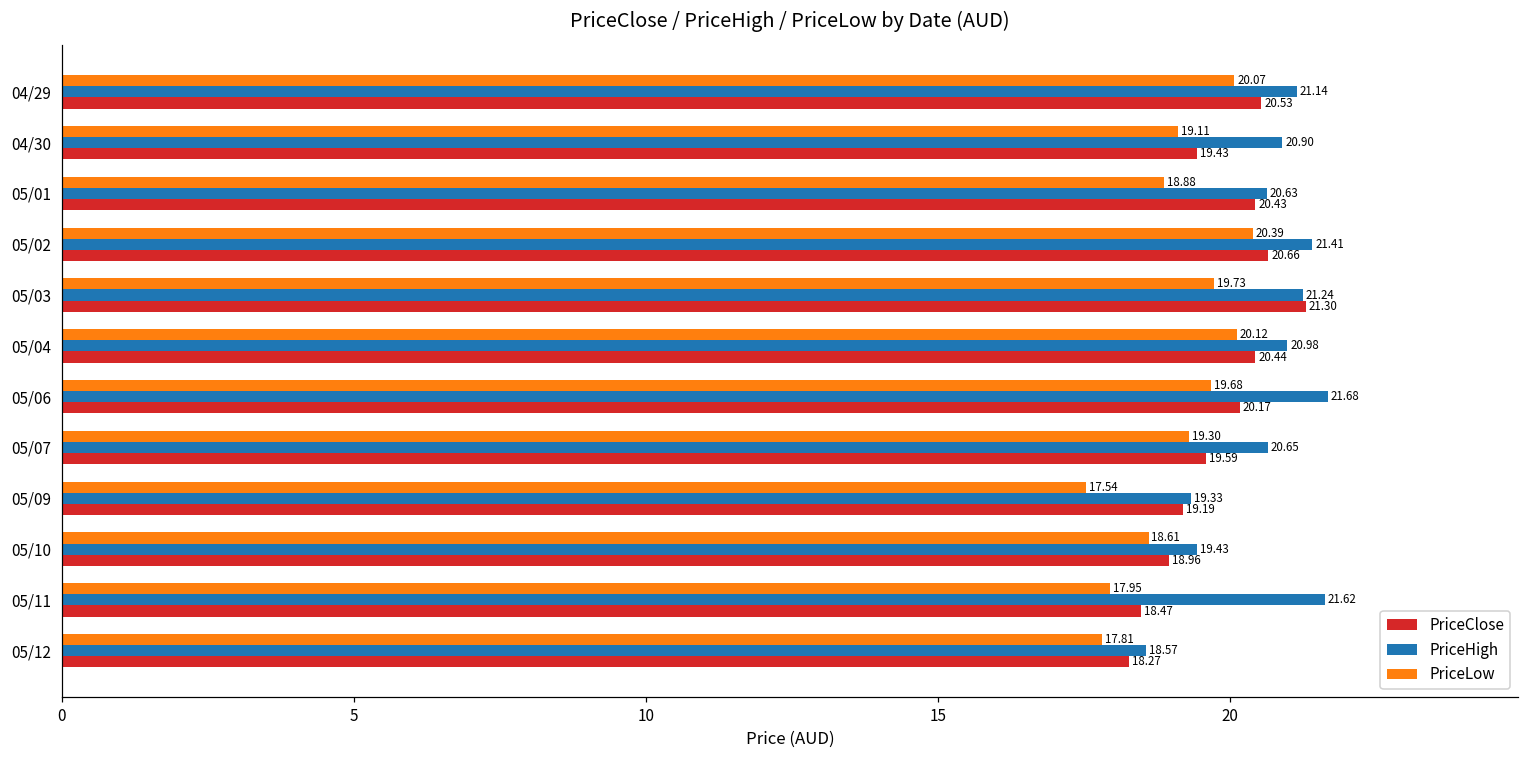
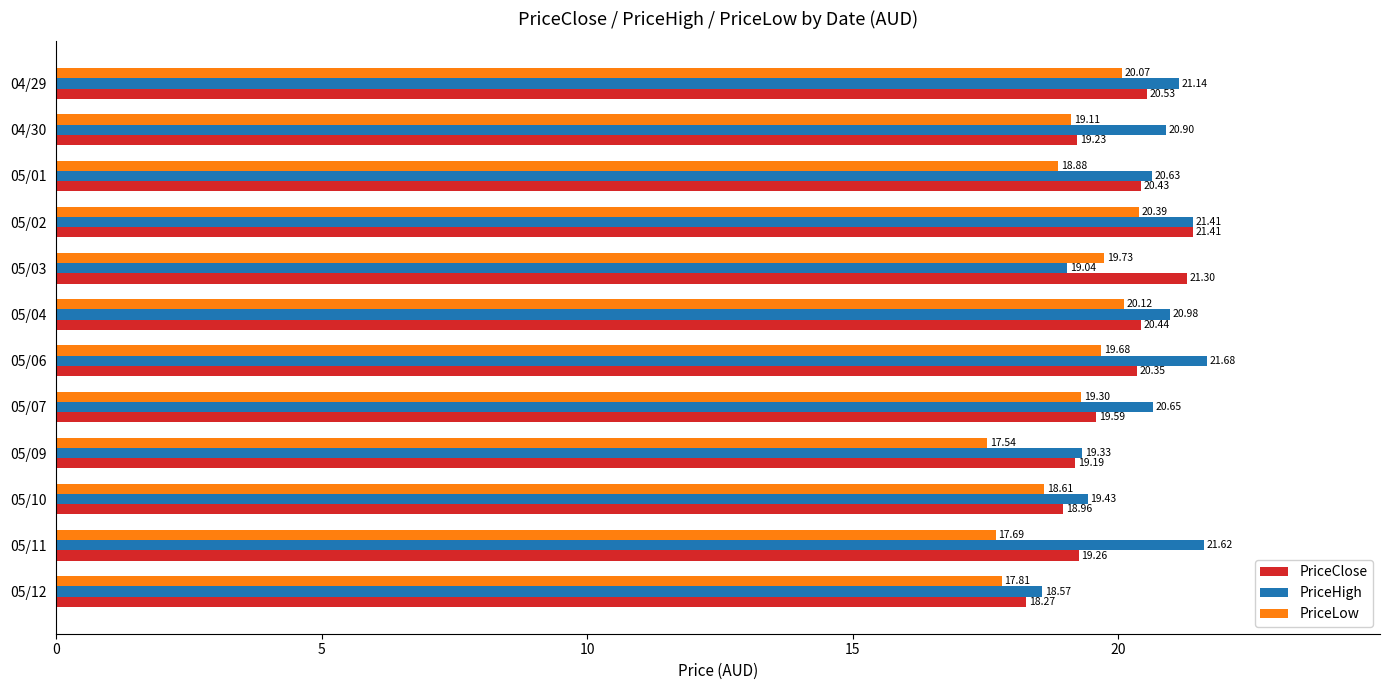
PriceClose, 04/30: 19.43 -> 19.23
PriceClose, 05/02: 20.66 -> 21.41
PriceHigh, 05/03: 21.24 -> 19.04
PriceClose, 05/06: 20.17 -> 20.35
PriceLow, 05/11: 17.95 -> 17.69
PriceClose, 05/11: 18.47 -> 19.26
